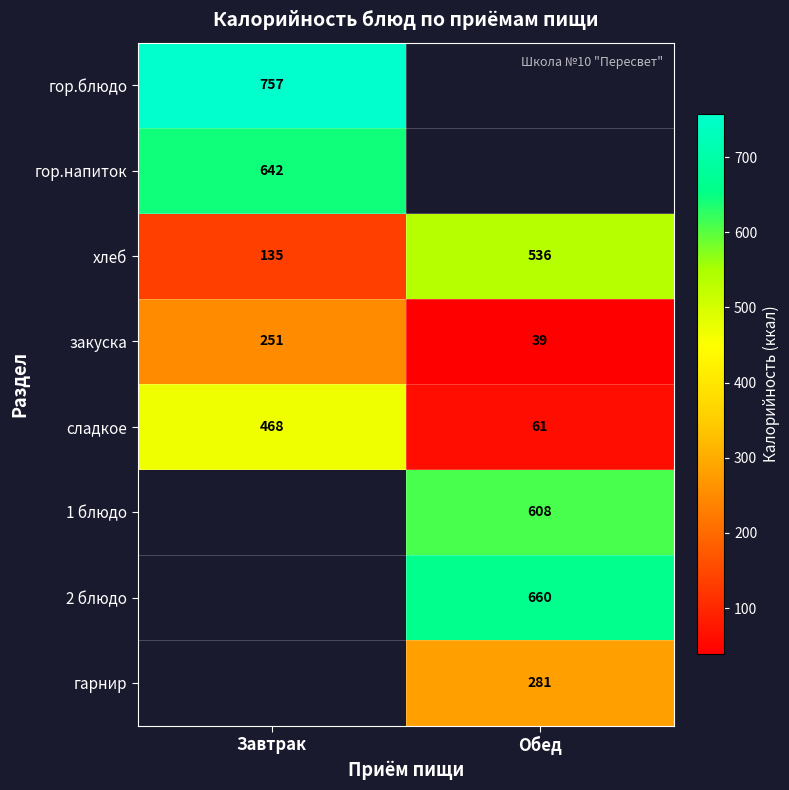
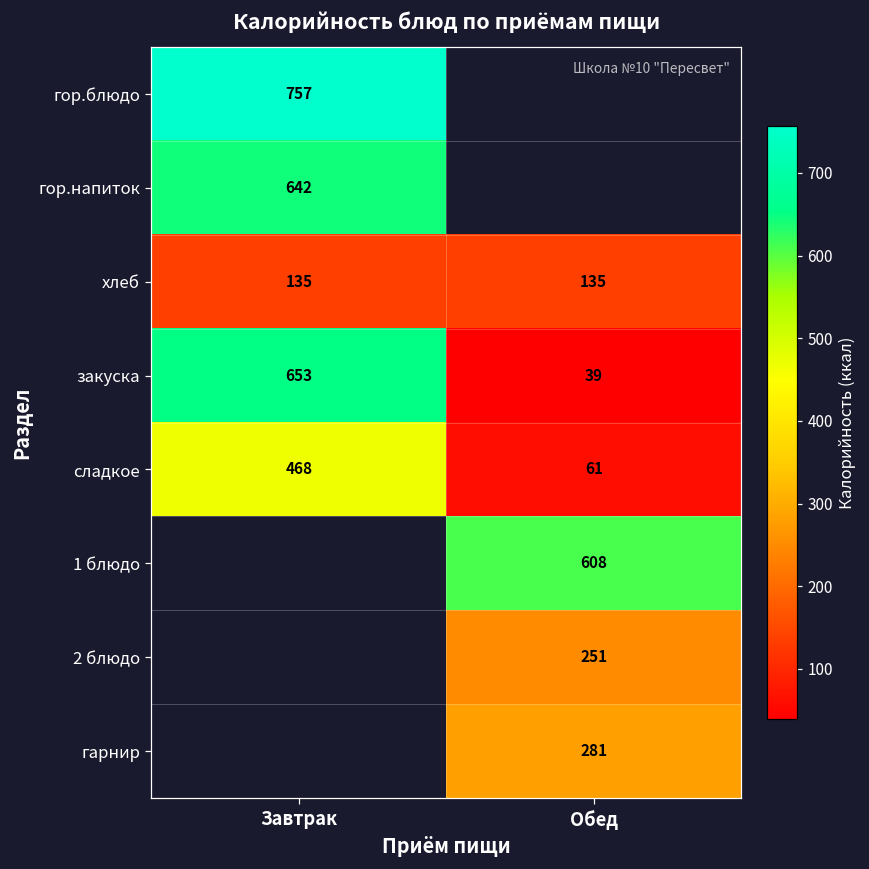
хлеб, Обед: 536 -> 135
закуска, Завтрак: 251 -> 653
2 блюдо, Обед: 660 -> 251
